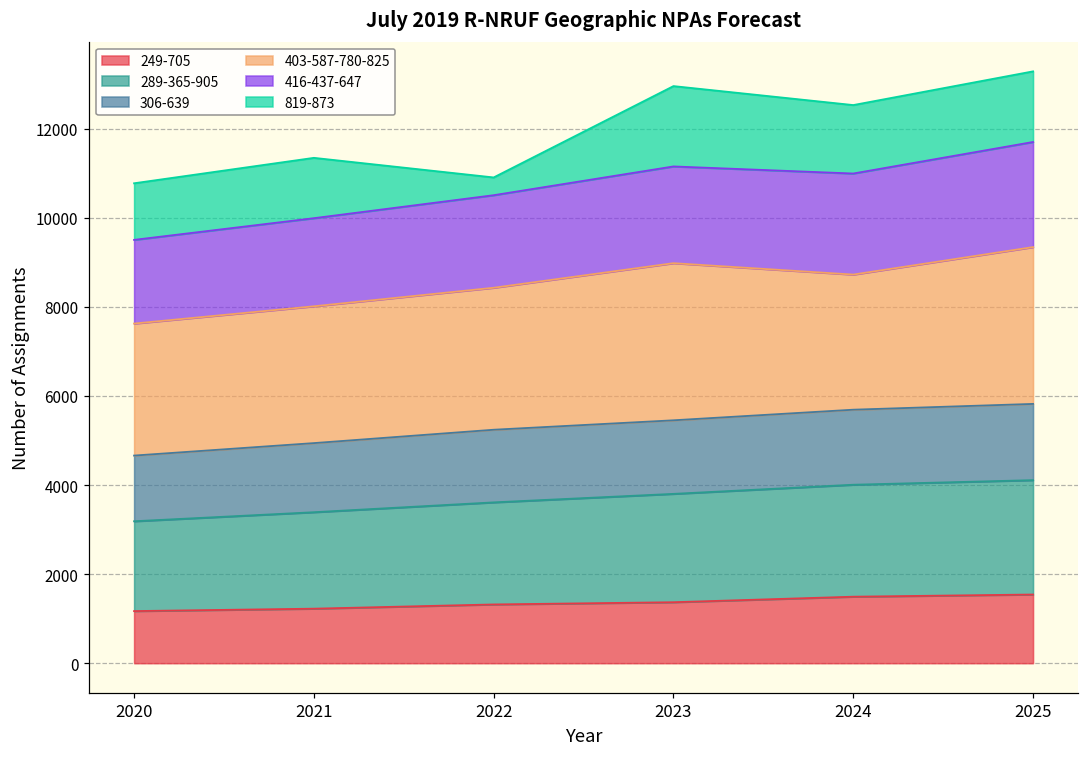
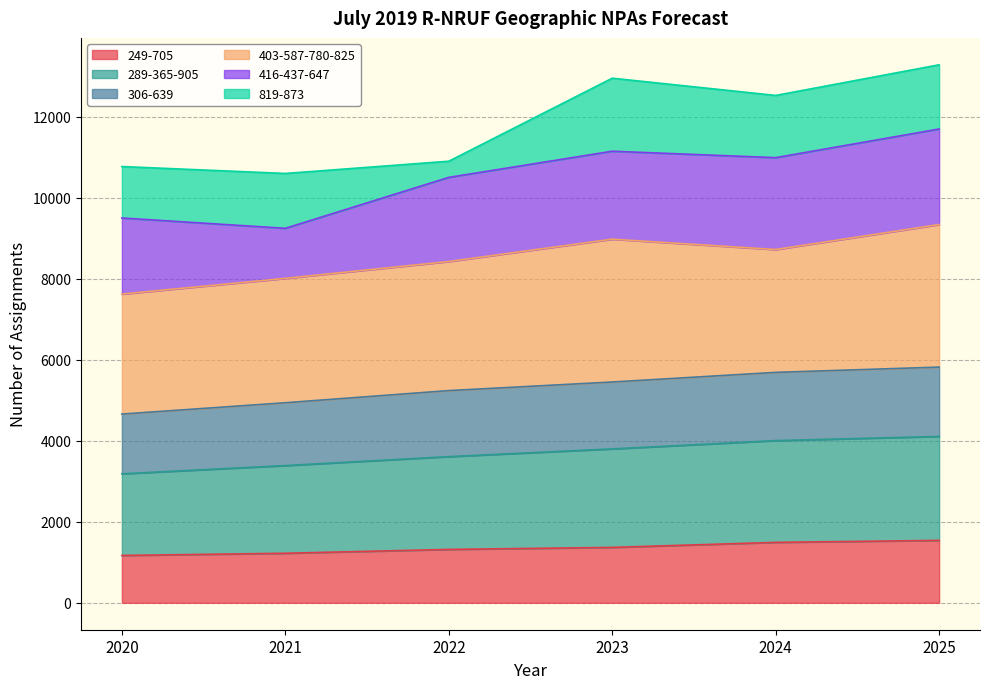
416-437-647, 2021: 2000 -> 1200
